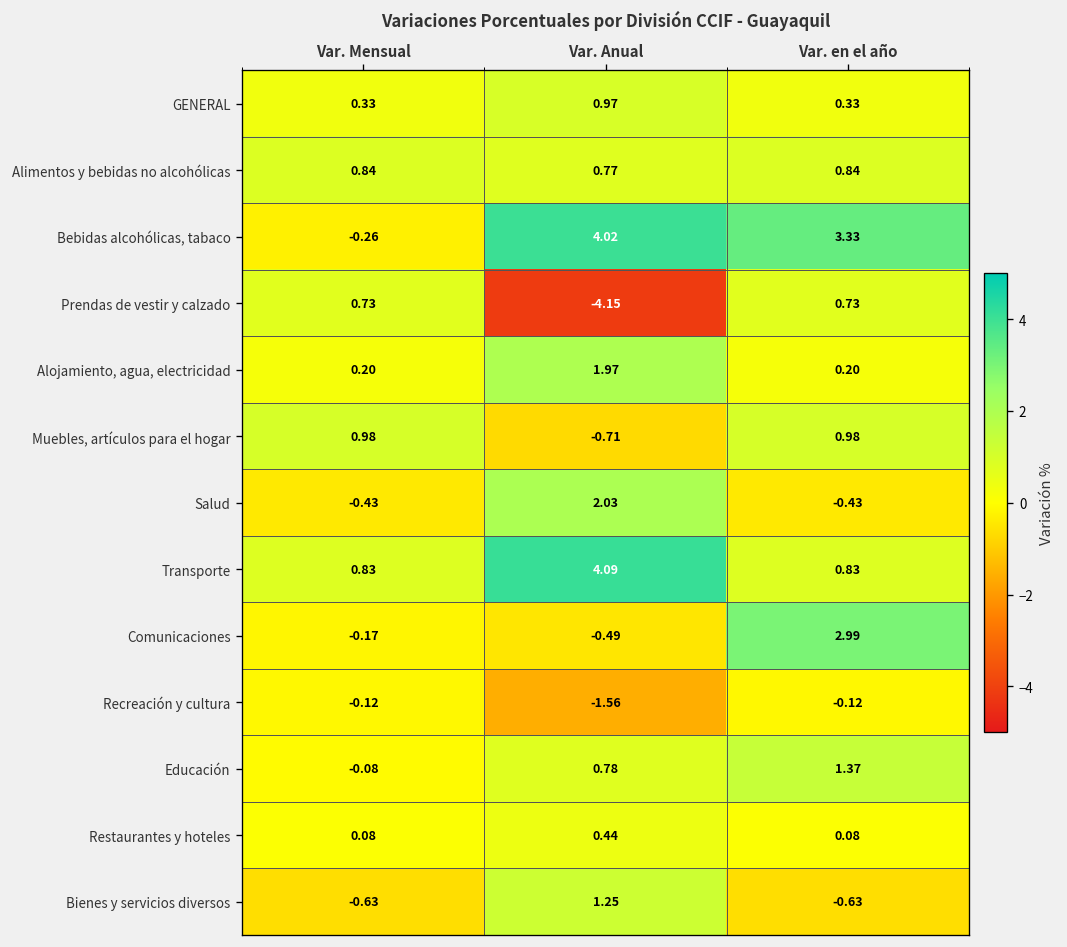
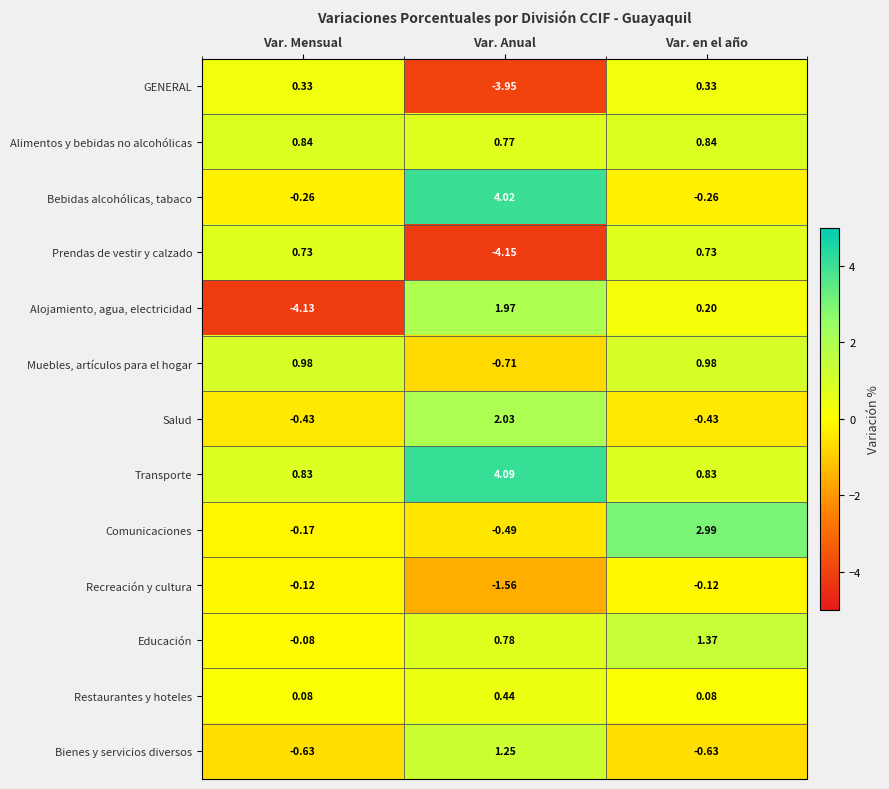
GENERAL, Var. Anual: 0.97 -> -3.95
Bebidas alcohólicas, tabaco, Var. en el año: 3.33 -> -0.26
Alojamiento, agua, electricidad, Var. Mensual: 0.20 -> -4.13
